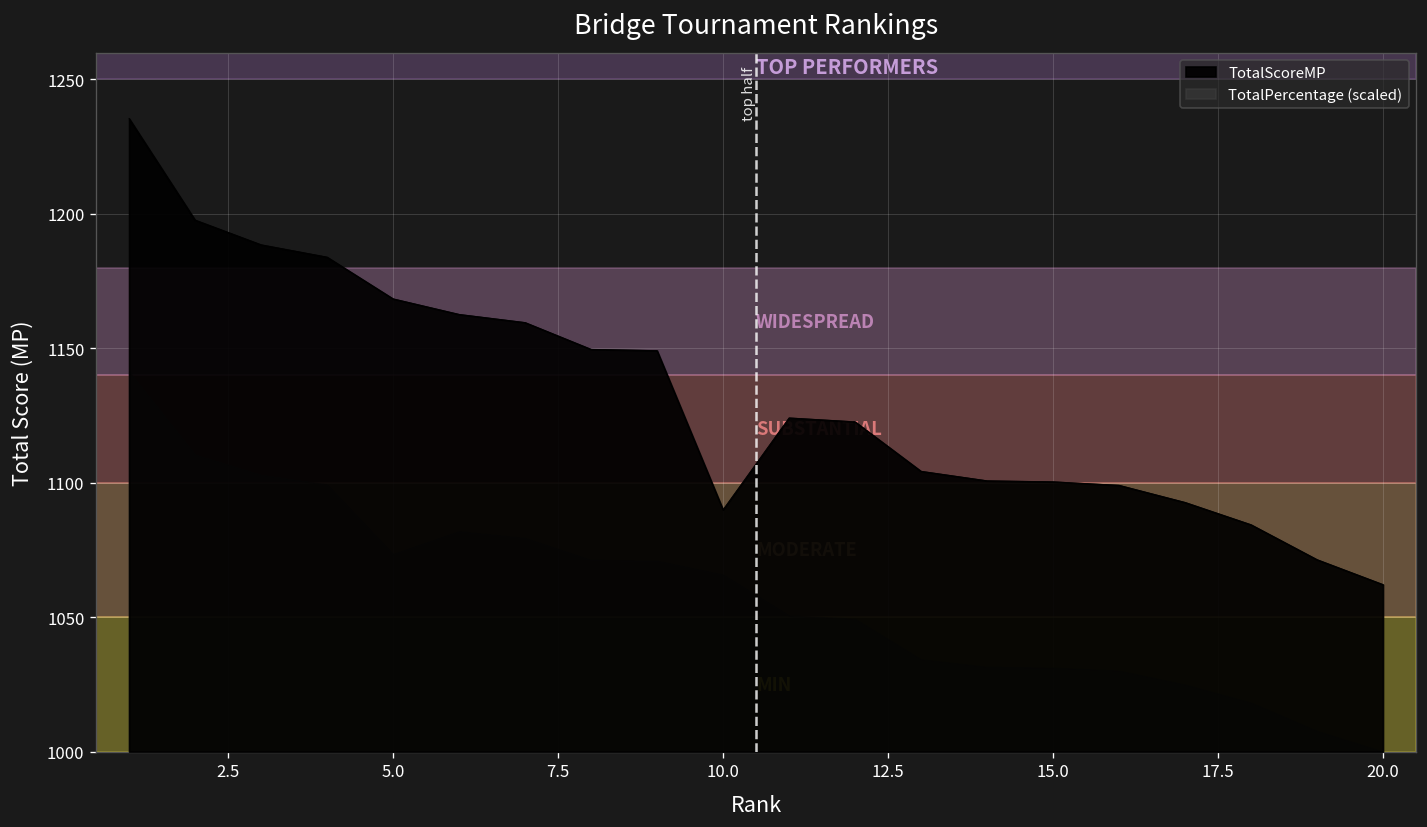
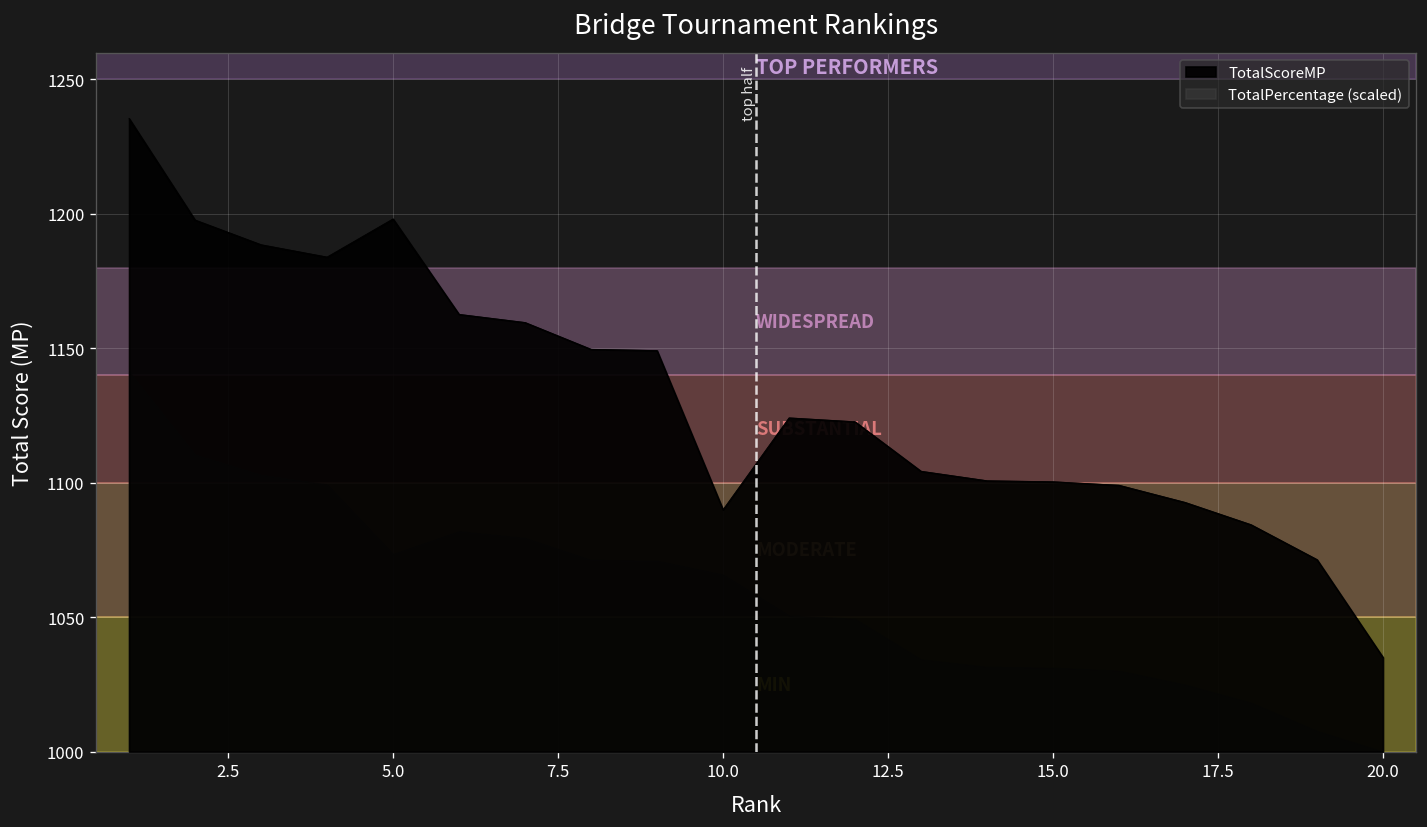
TotalScoreMP, 5.0: 1168 -> 1198
TotalScoreMP, 20.0: 1062 -> 1035
